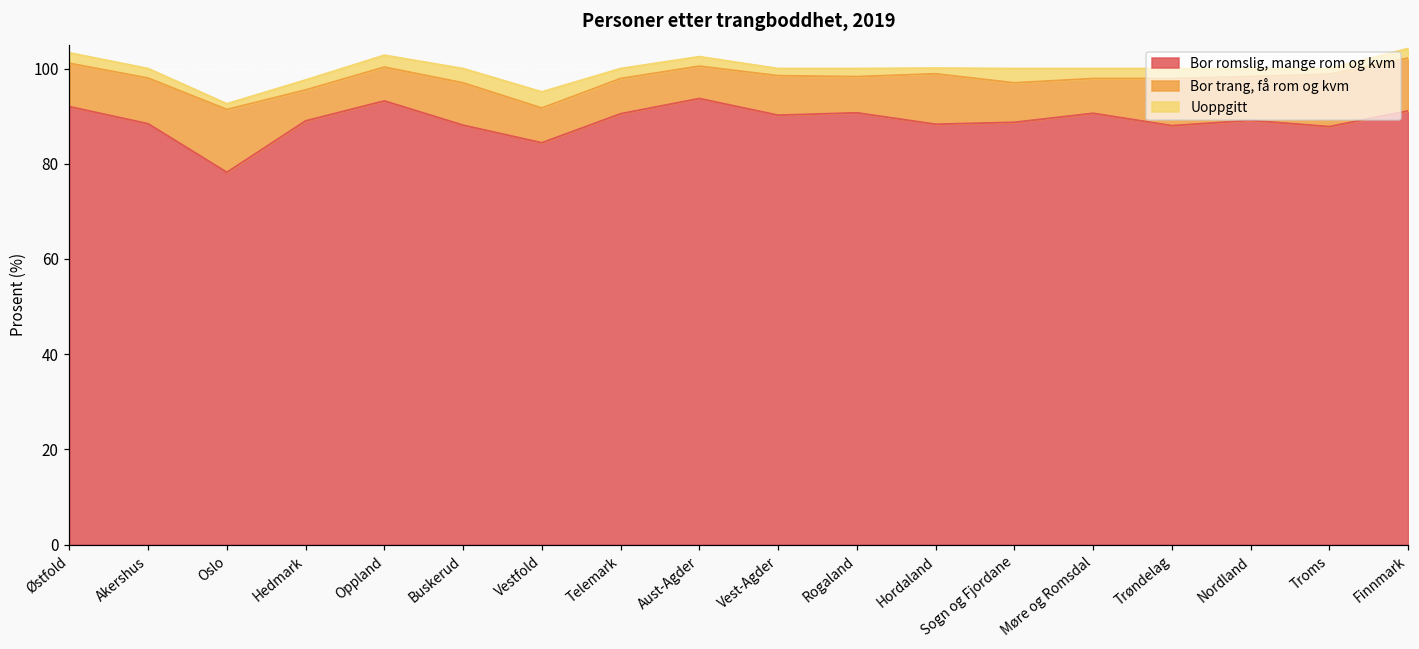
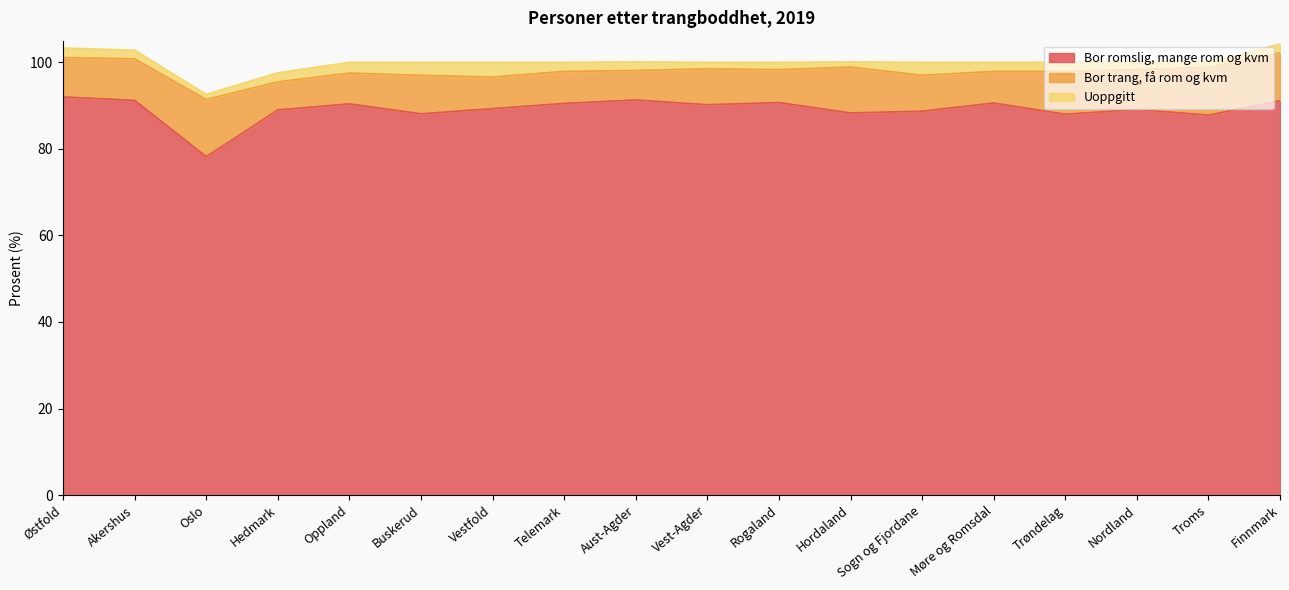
Bor romslig, mange rom og kvm, Akershus: 88 -> 91
Bor romslig, mange rom og kvm, Oppland: 93 -> 90
Bor romslig, mange rom og kvm, Vestfold: 84 -> 89
Bor romslig, mange rom og kvm, Aust-Agder: 94 -> 91
